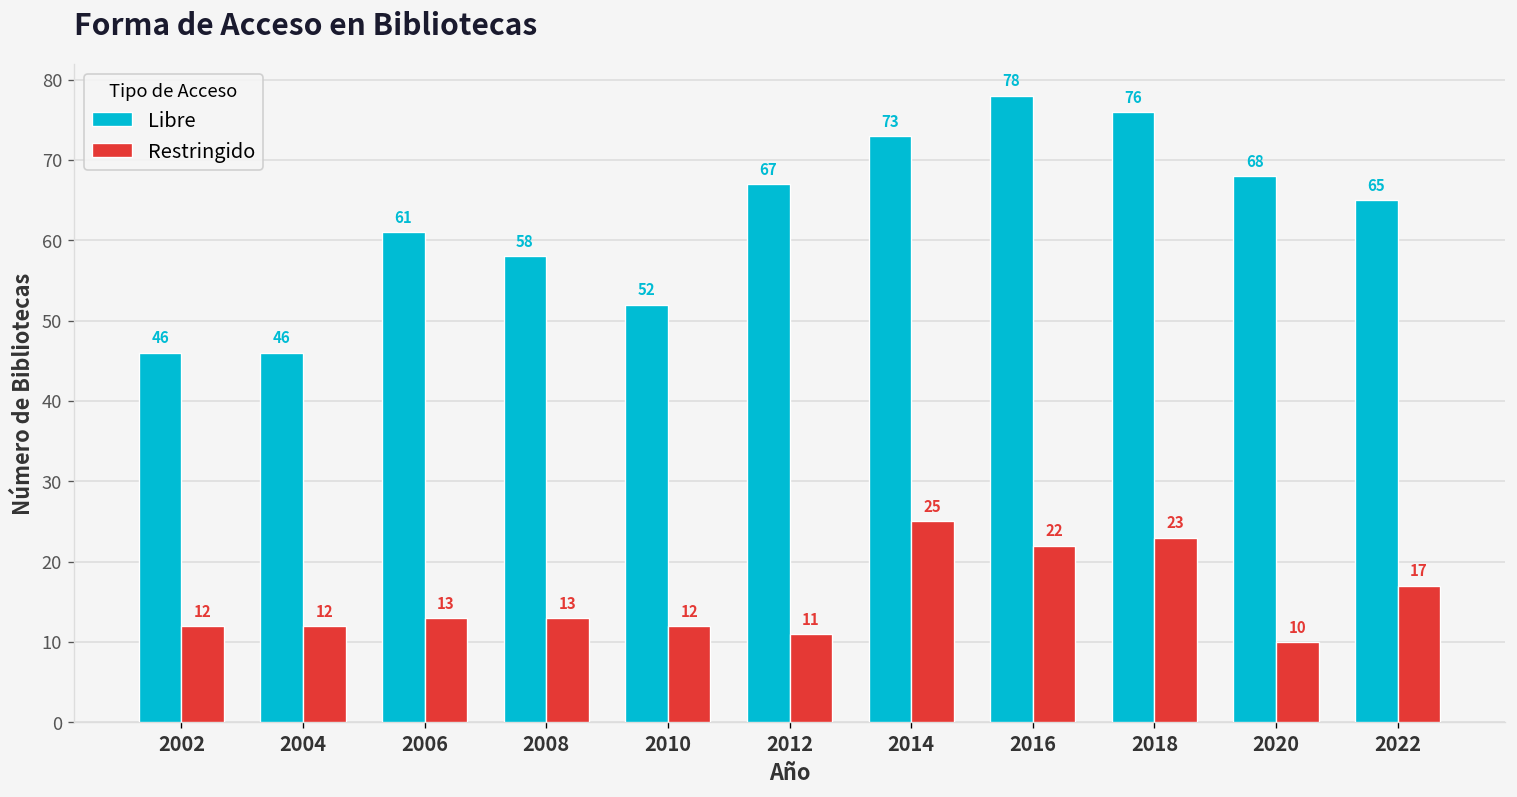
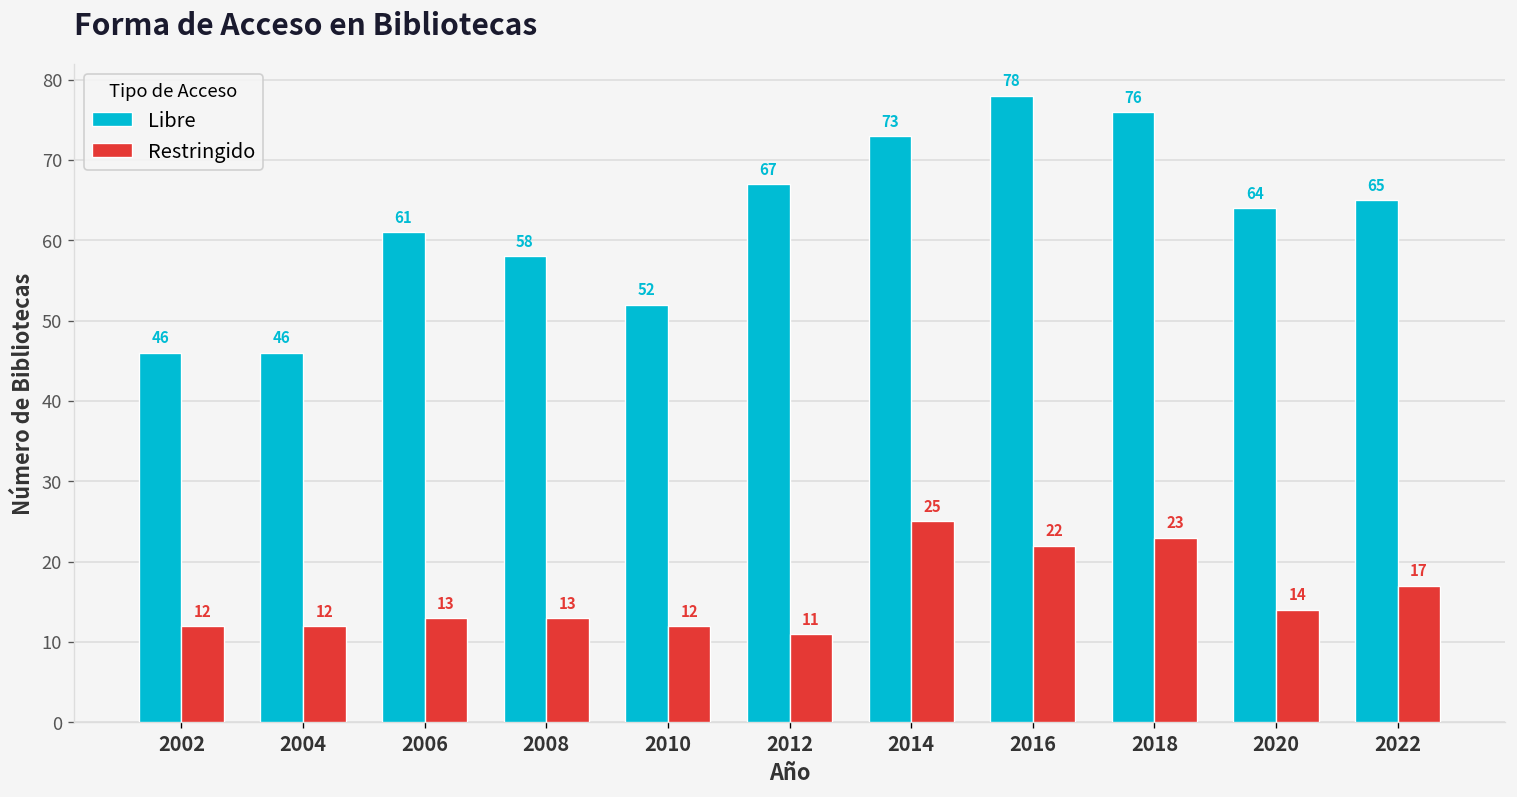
Libre, 2020: 68 -> 64
Restringido, 2020: 10 -> 14
